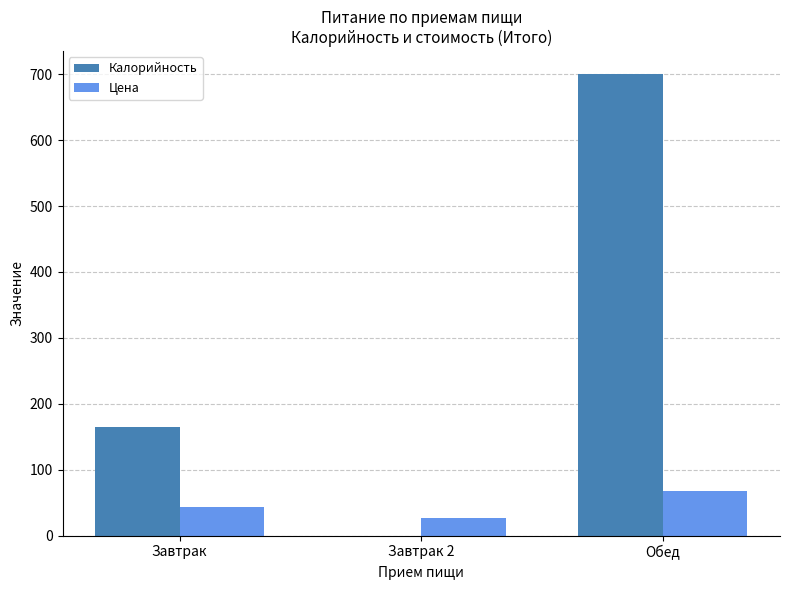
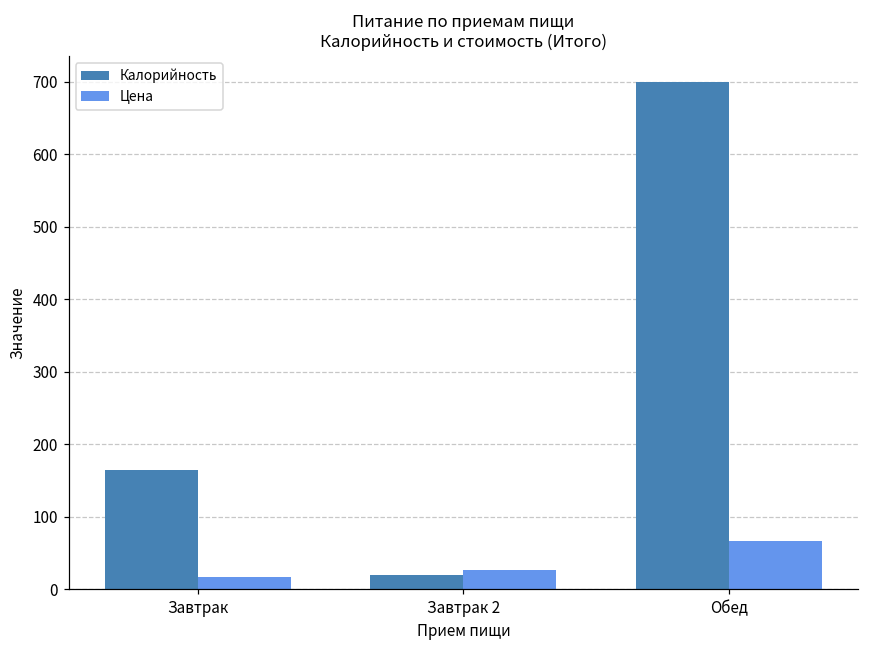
Цена, Завтрак: 40 -> 20
Калорийность, Завтрак 2: 0 -> 20
